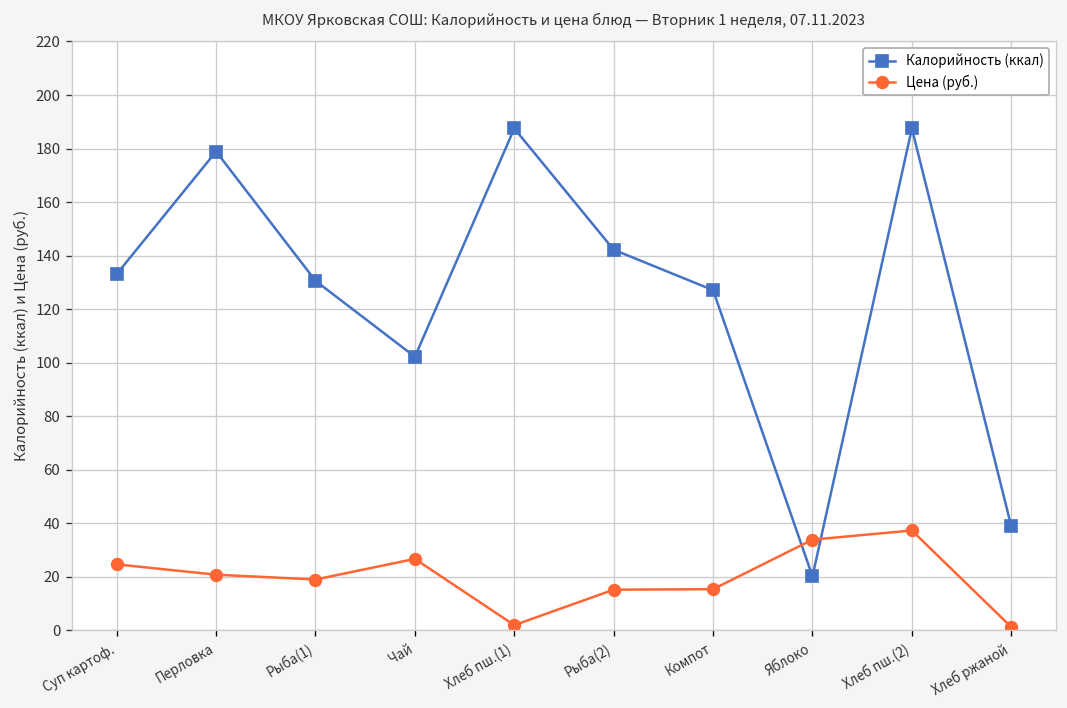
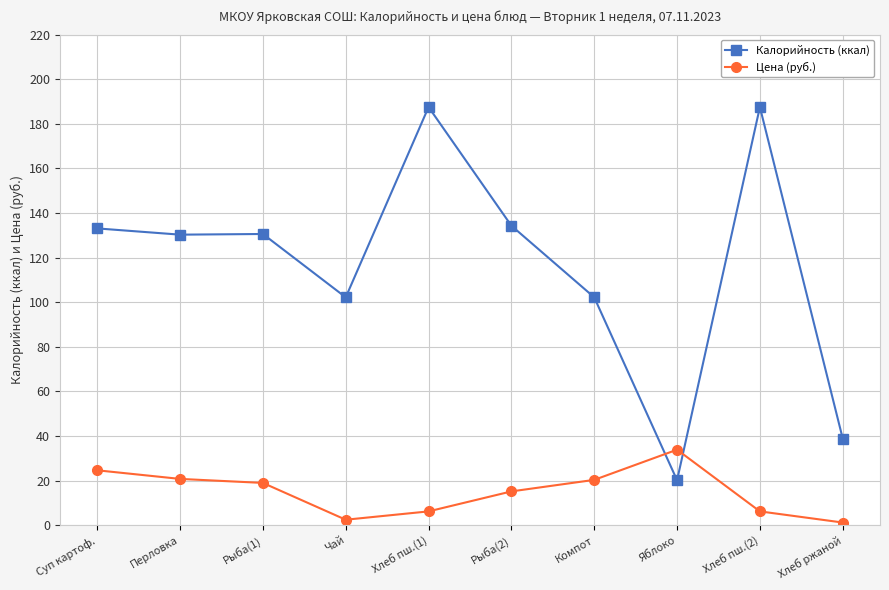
Калорийность (ккал), Перловка: 179 -> 130
Цена (руб.), Чай: 27 -> 3
Цена (руб.), Хлеб пш.(1): 2 -> 6
Калорийность (ккал), Рыба(2): 142 -> 134
Калорийность (ккал), Компот: 127 -> 102
Цена (руб.), Компот: 15 -> 20
Цена (руб.), Хлеб пш.(2): 37 -> 6
